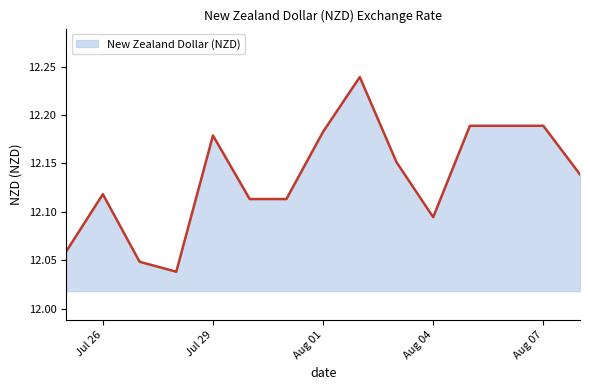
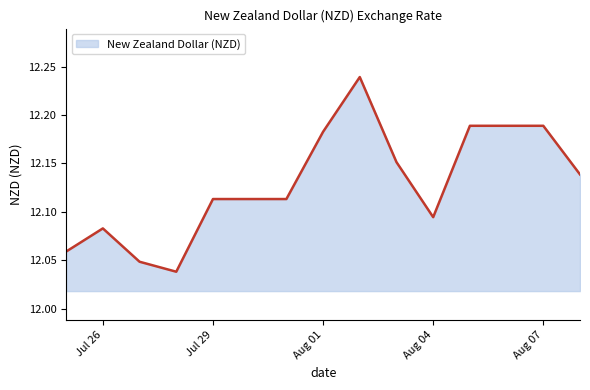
Jul 26: 12.12 -> 12.08
Jul 29: 12.18 -> 12.11
